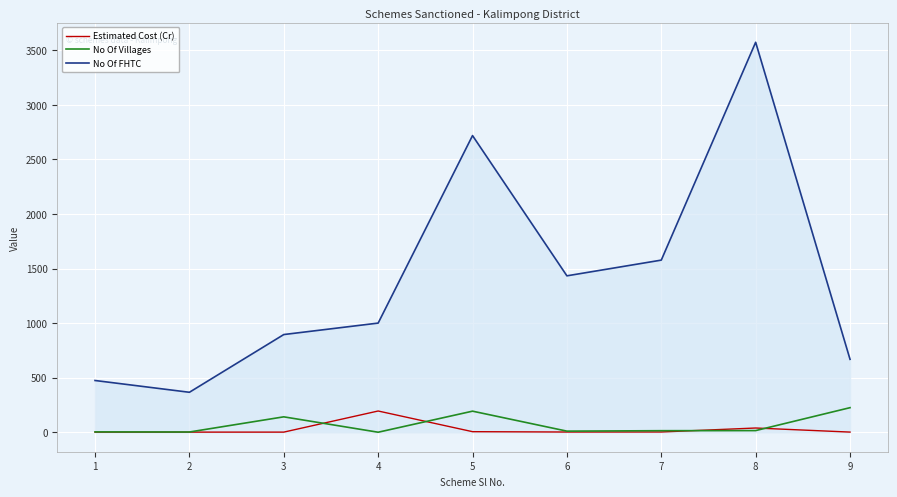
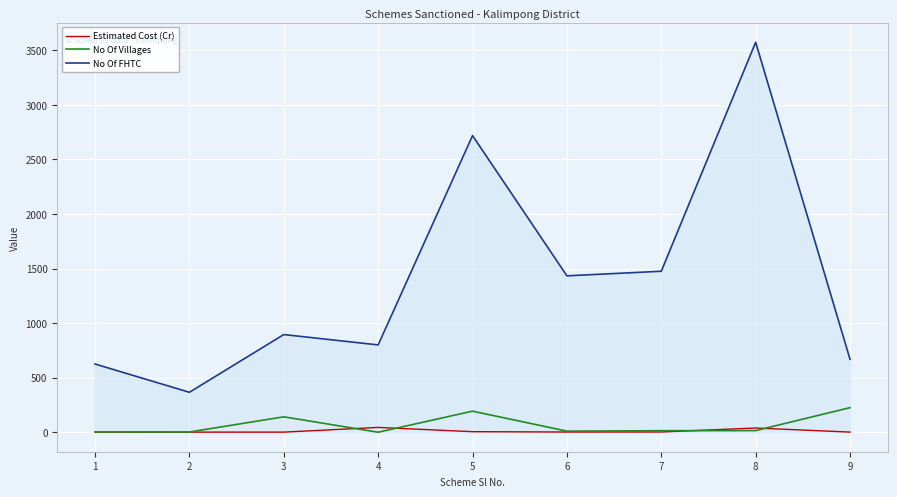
No Of FHTC, 1: 470 -> 630
Estimated Cost (Cr), 4: 190 -> 40
No Of FHTC, 4: 1000 -> 800
No Of FHTC, 7: 1580 -> 1480
